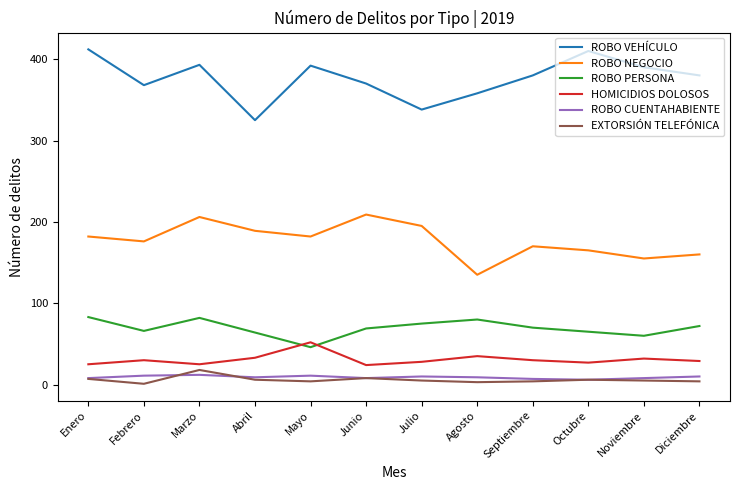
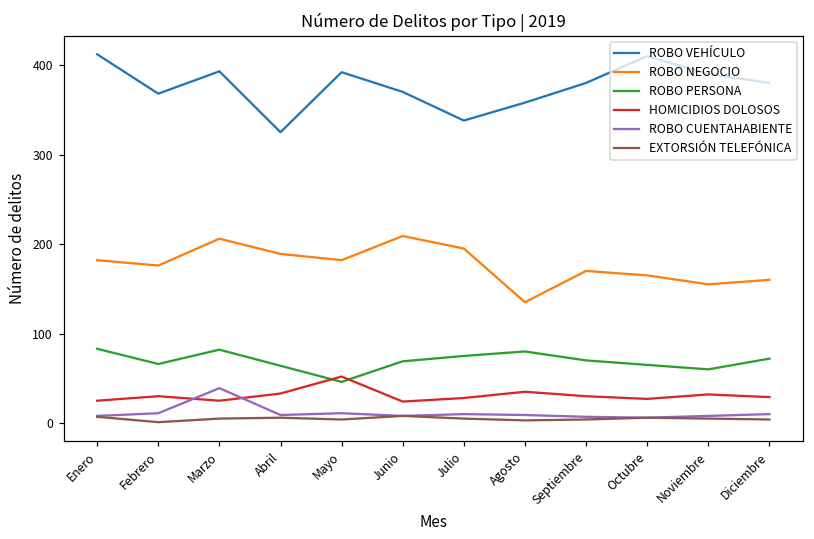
ROBO CUENTAHABIENTE, Marzo: 10 -> 40
EXTORSIÓN TELEFÓNICA, Marzo: 20 -> 10
